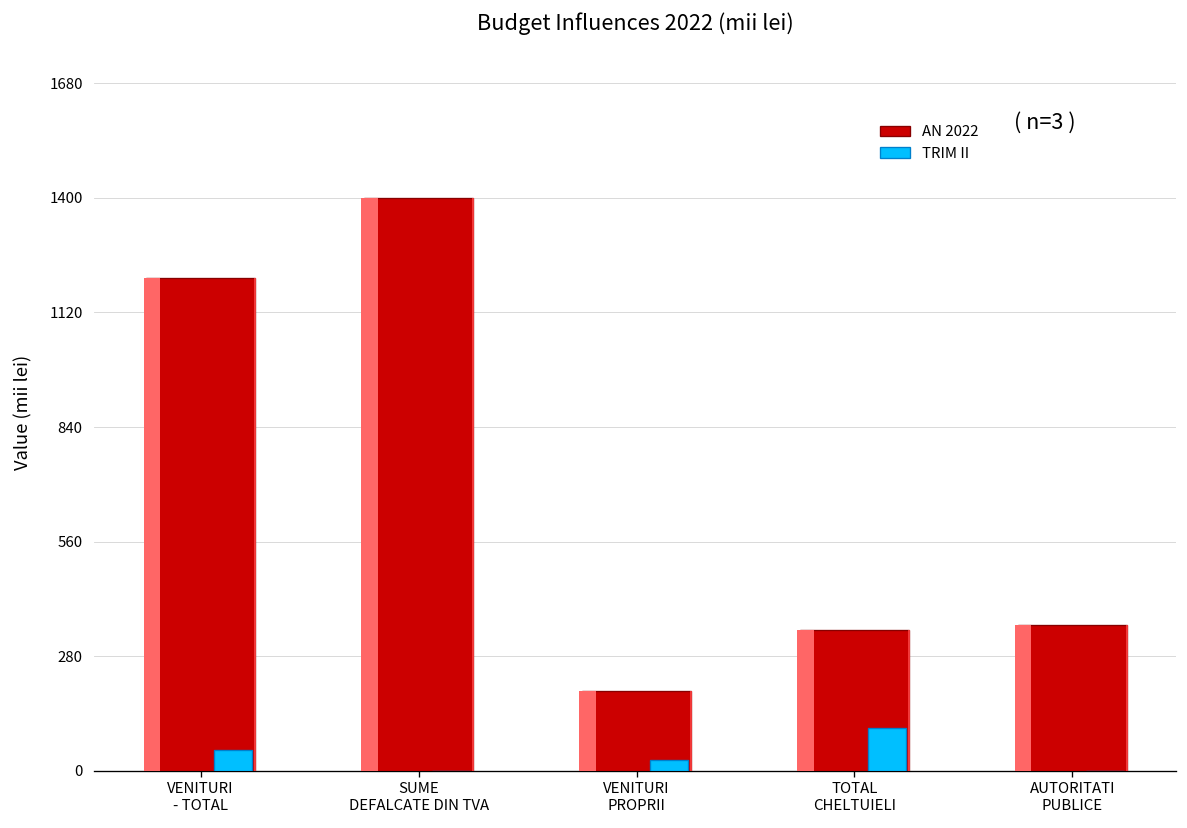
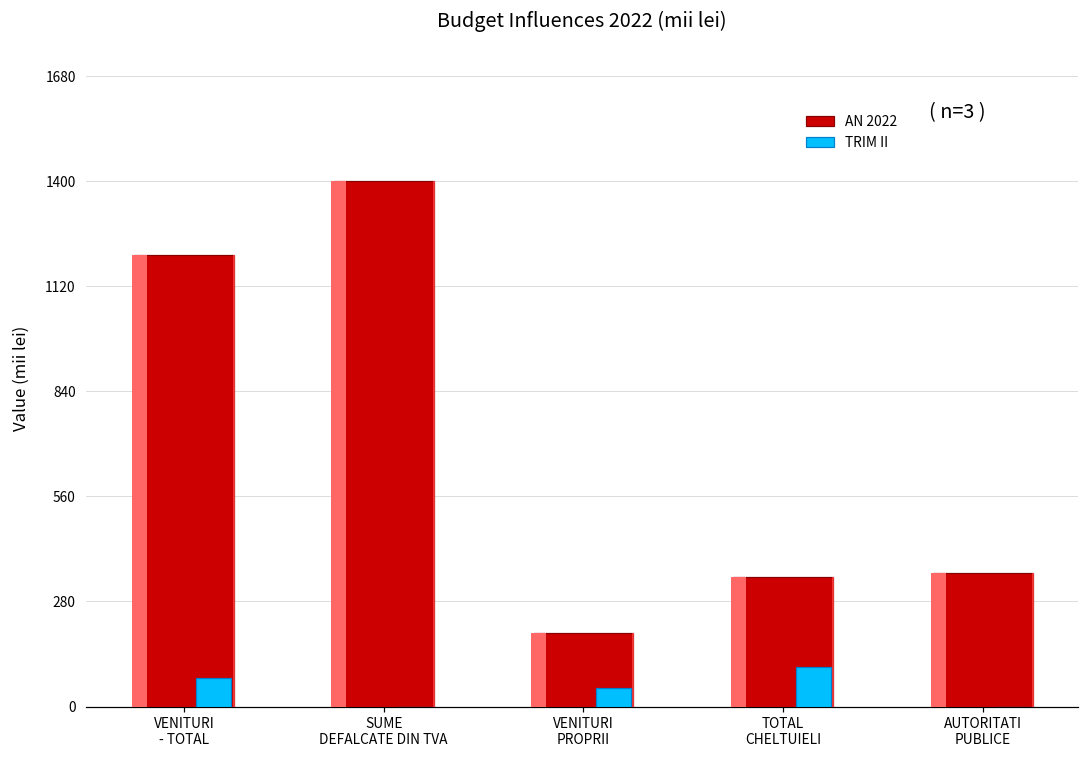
TRIM II, VENITURI - TOTAL: 50 -> 80
TRIM II, VENITURI PROPRII: 30 -> 50
